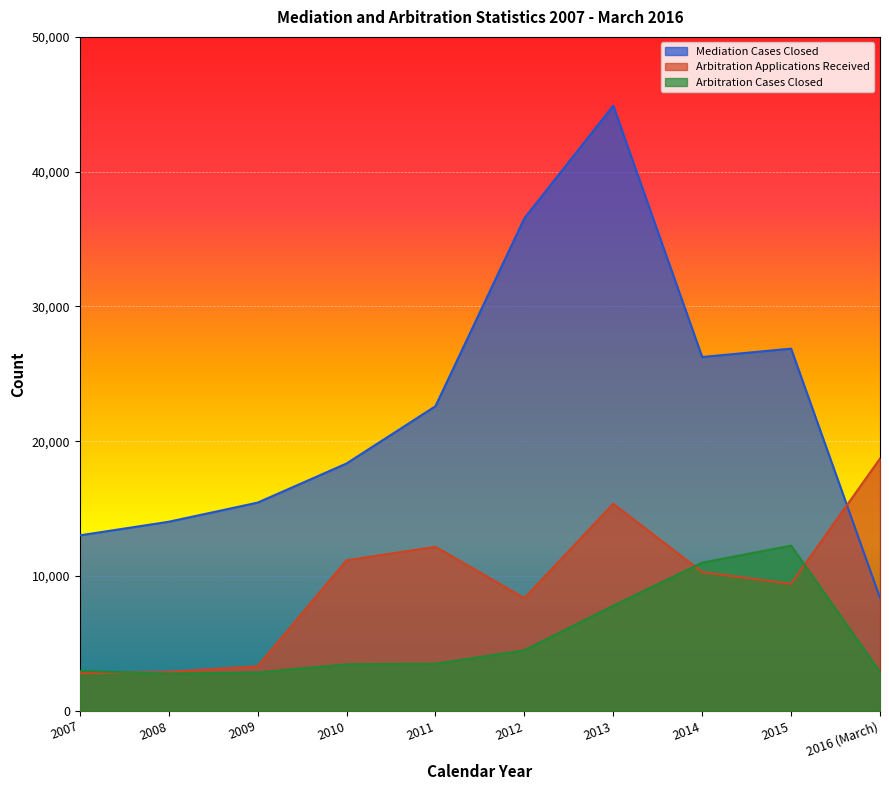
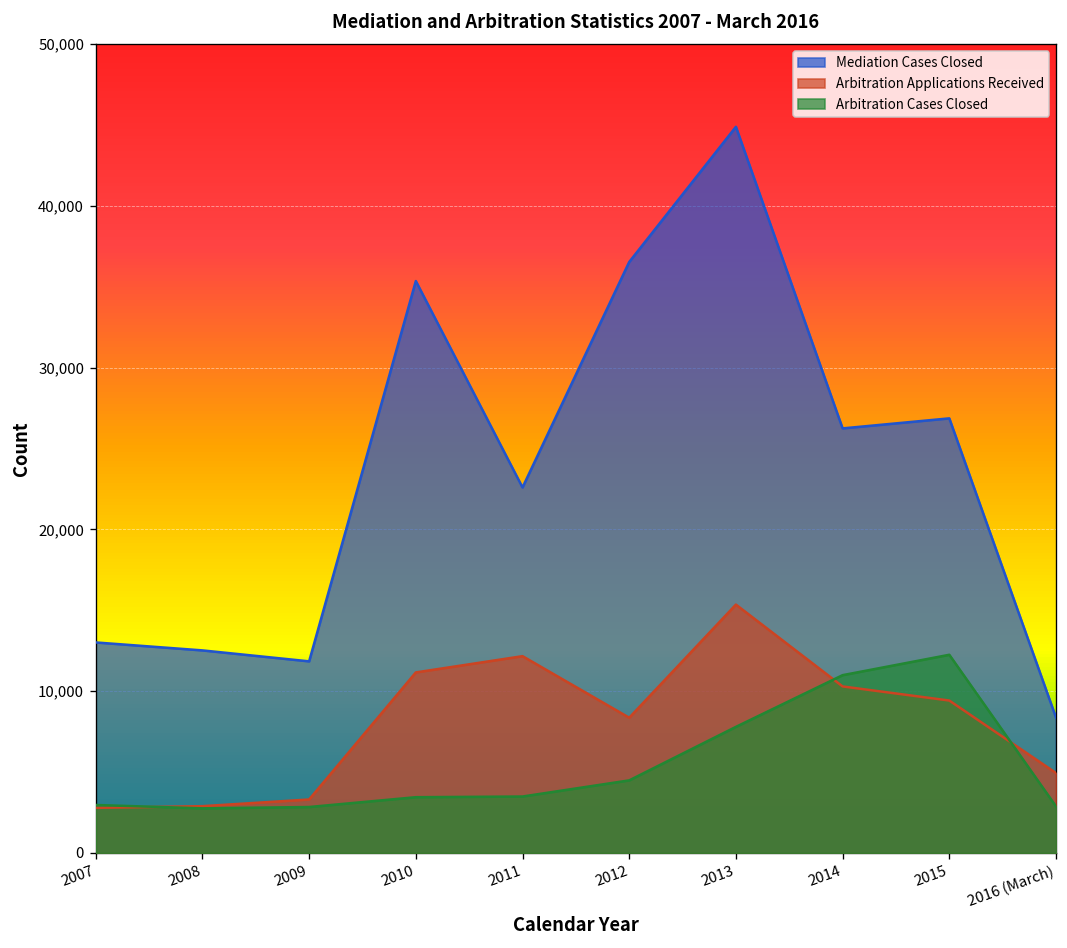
Mediation Cases Closed, 2008: 14,000 -> 12,500
Mediation Cases Closed, 2009: 15,400 -> 11,800
Mediation Cases Closed, 2010: 18,300 -> 35,400
Arbitration Applications Received, 2016 (March): 18,700 -> 4,900
